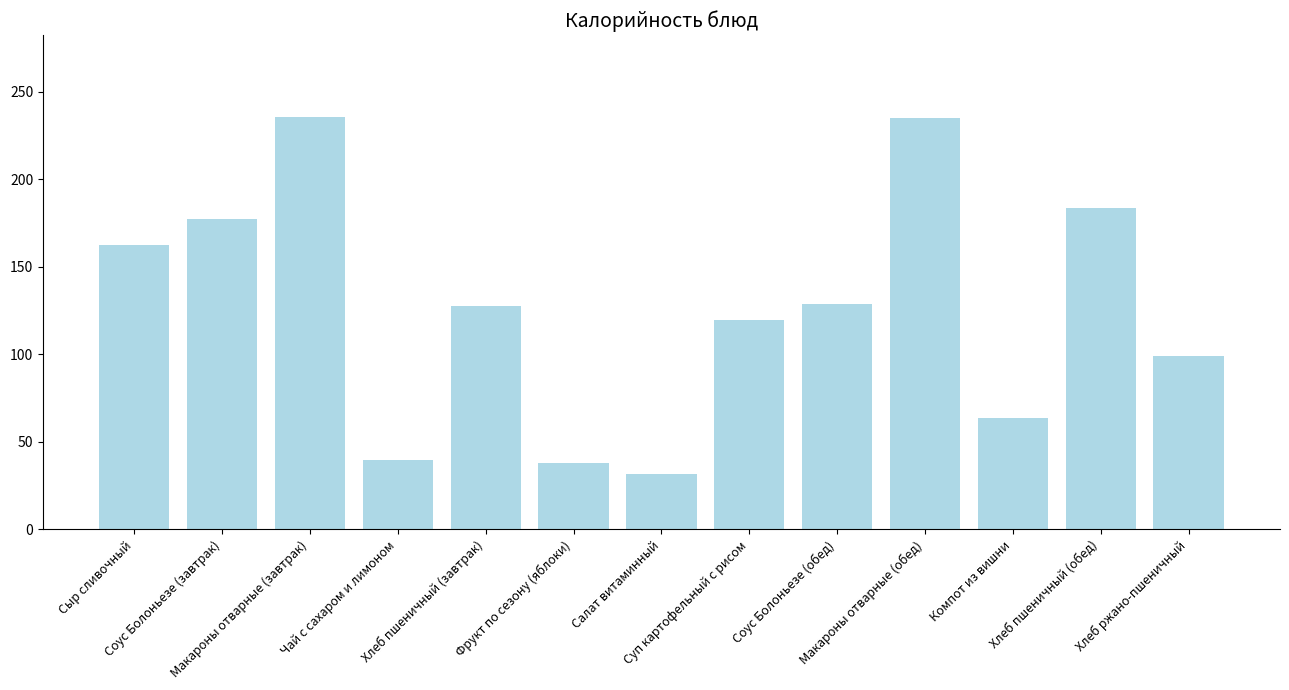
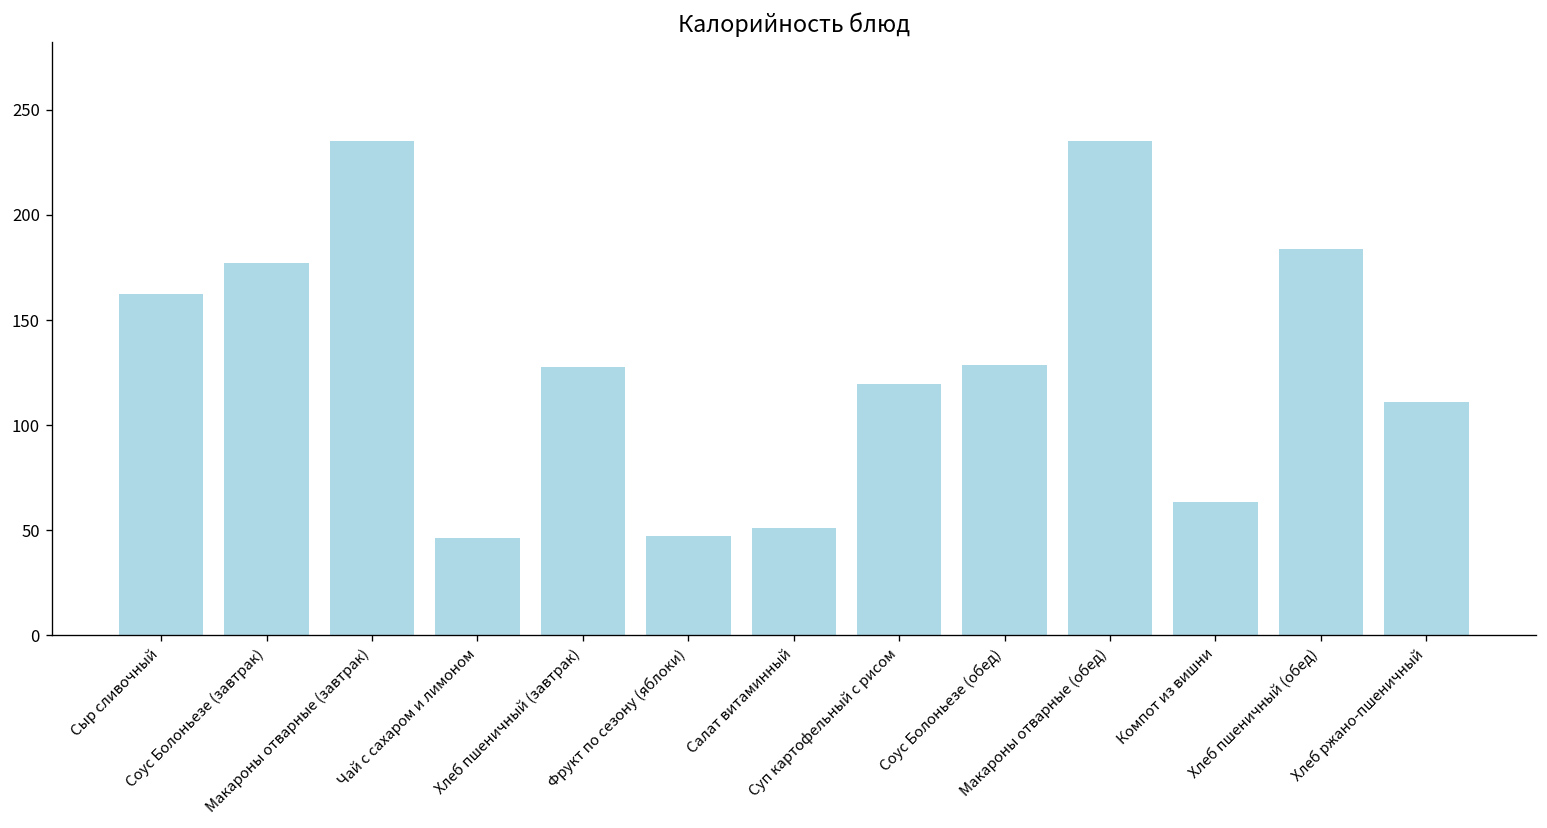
Чай с сахаром и лимоном: 40 -> 46
Фрукт по сезону (яблоки): 38 -> 47
Салат витаминный: 31 -> 51
Хлеб ржано-пшеничный: 99 -> 111
